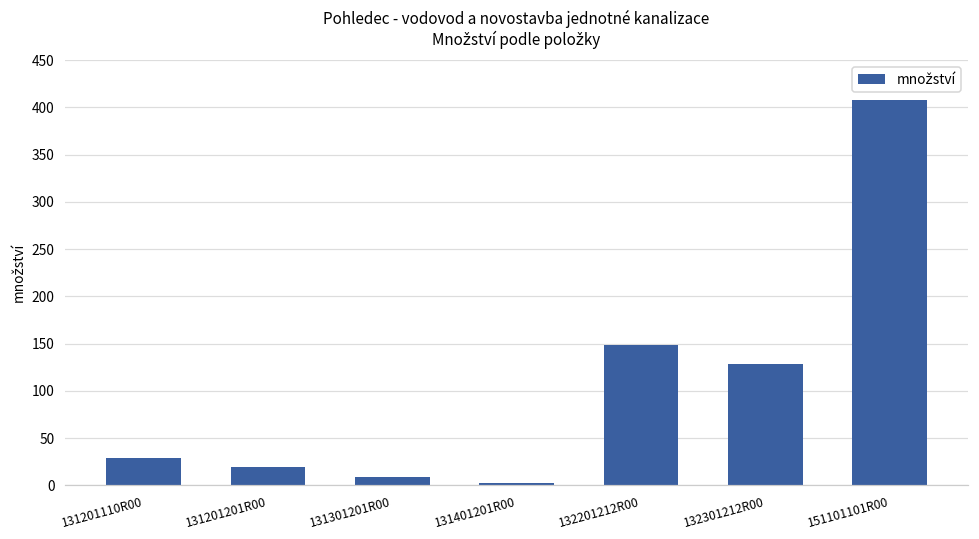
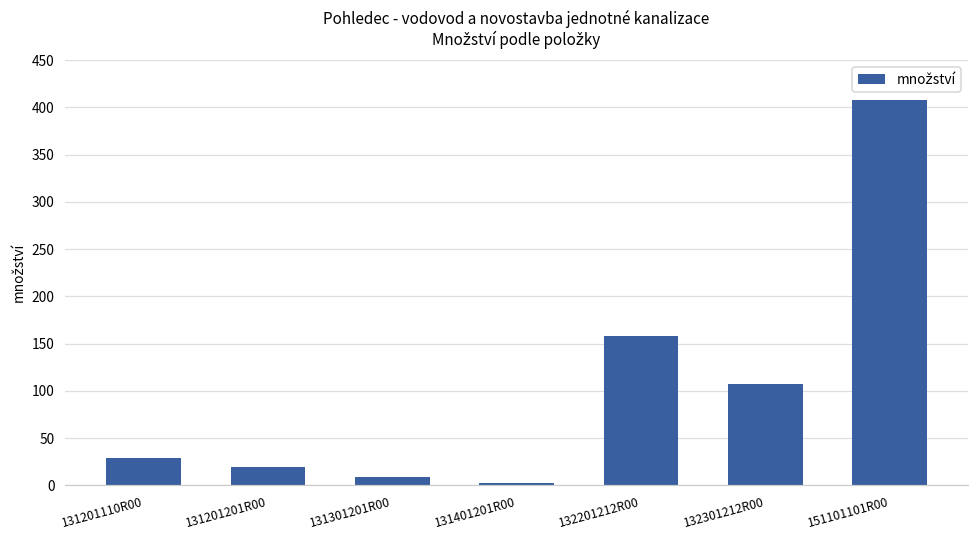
132201212R00: 150 -> 160
132301212R00: 130 -> 110
